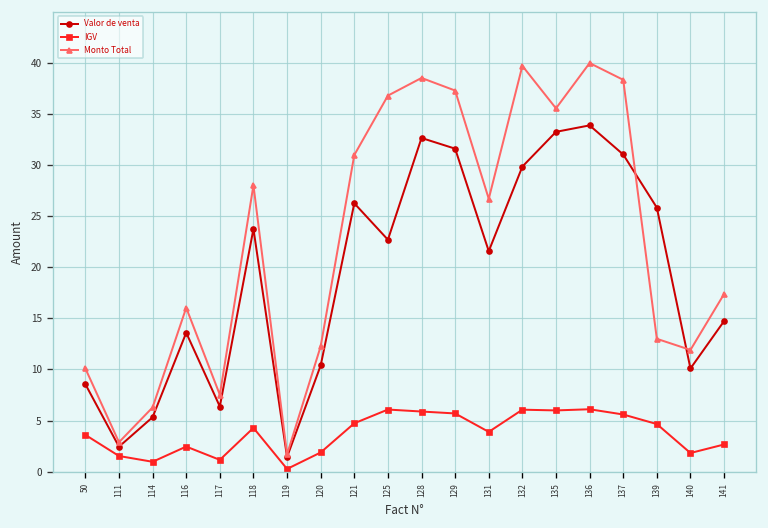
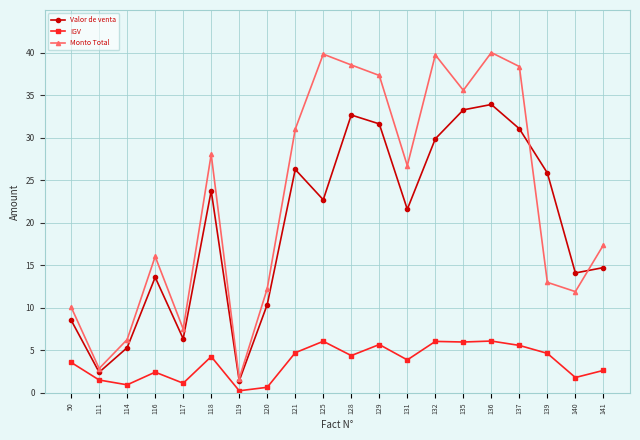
IGV, 120: 2 -> 1
Monto Total, 125: 37 -> 40
IGV, 128: 6 -> 4
Valor de venta, 140: 10 -> 14
